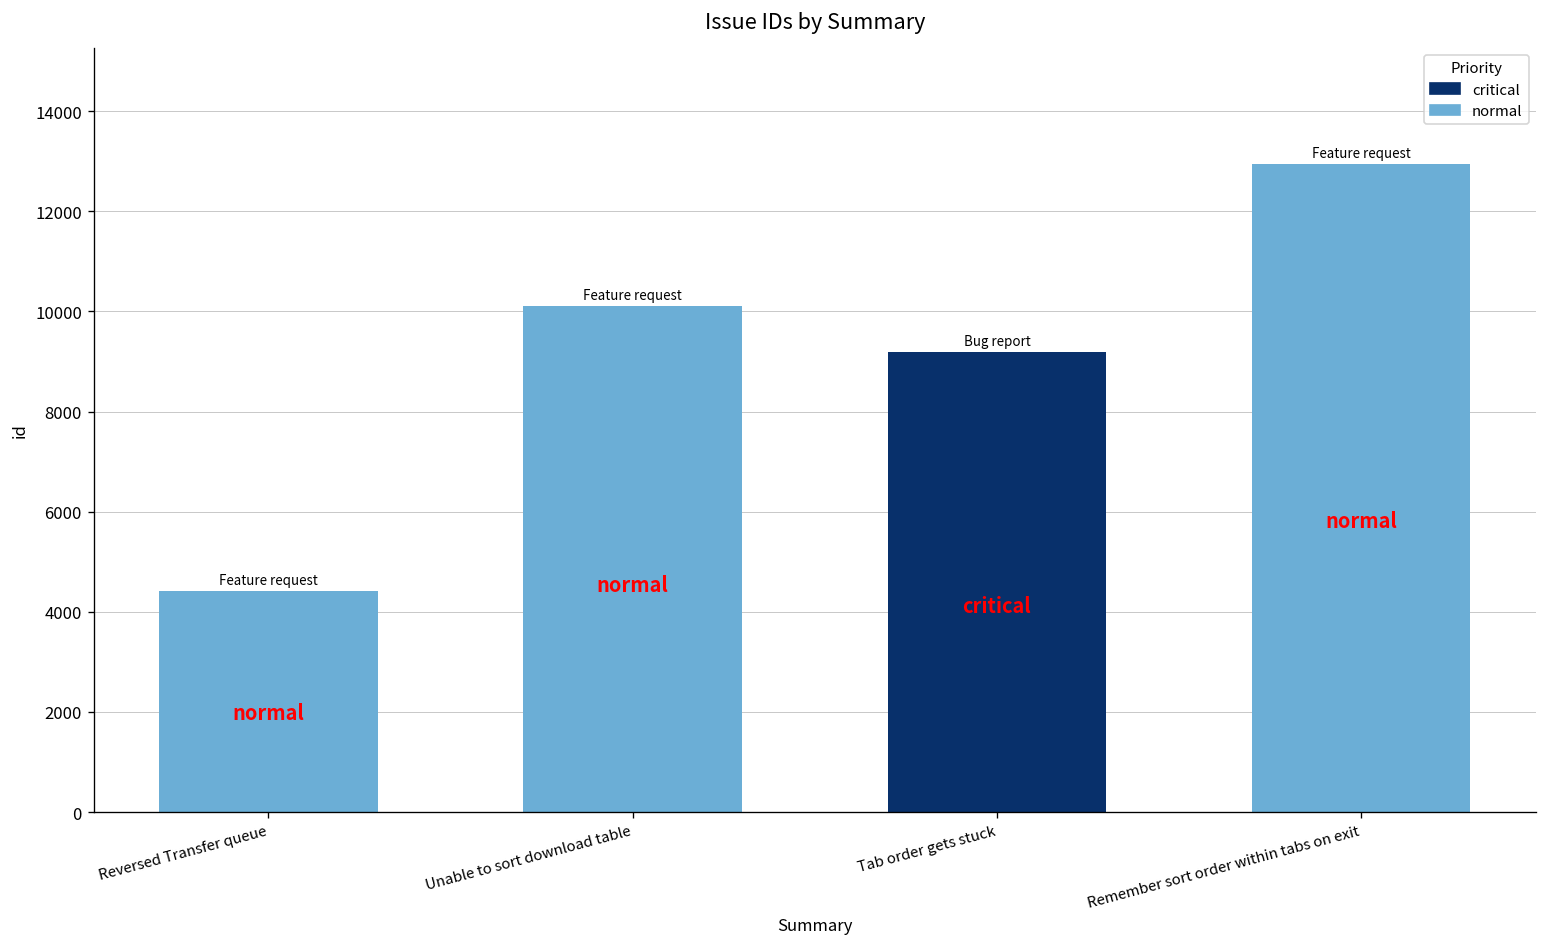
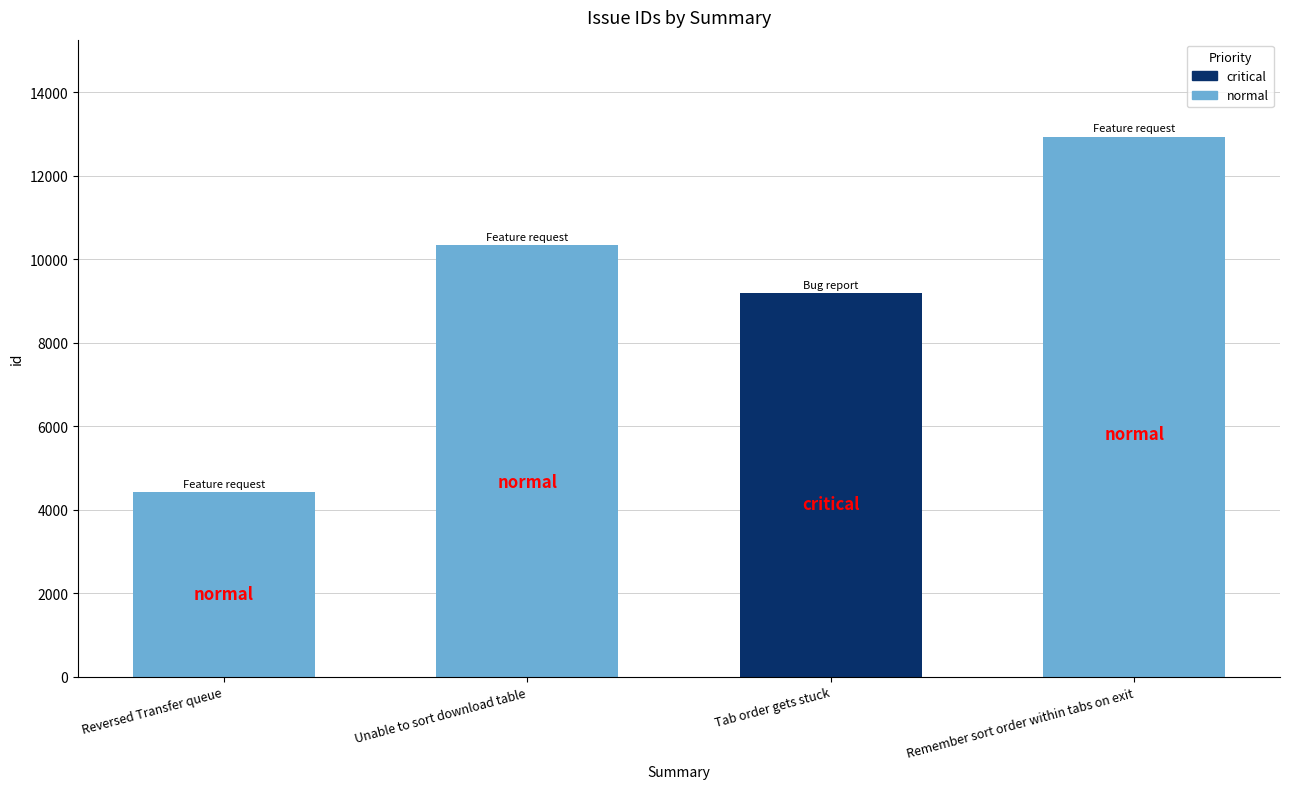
Unable to sort download table: 10100 -> 10300
